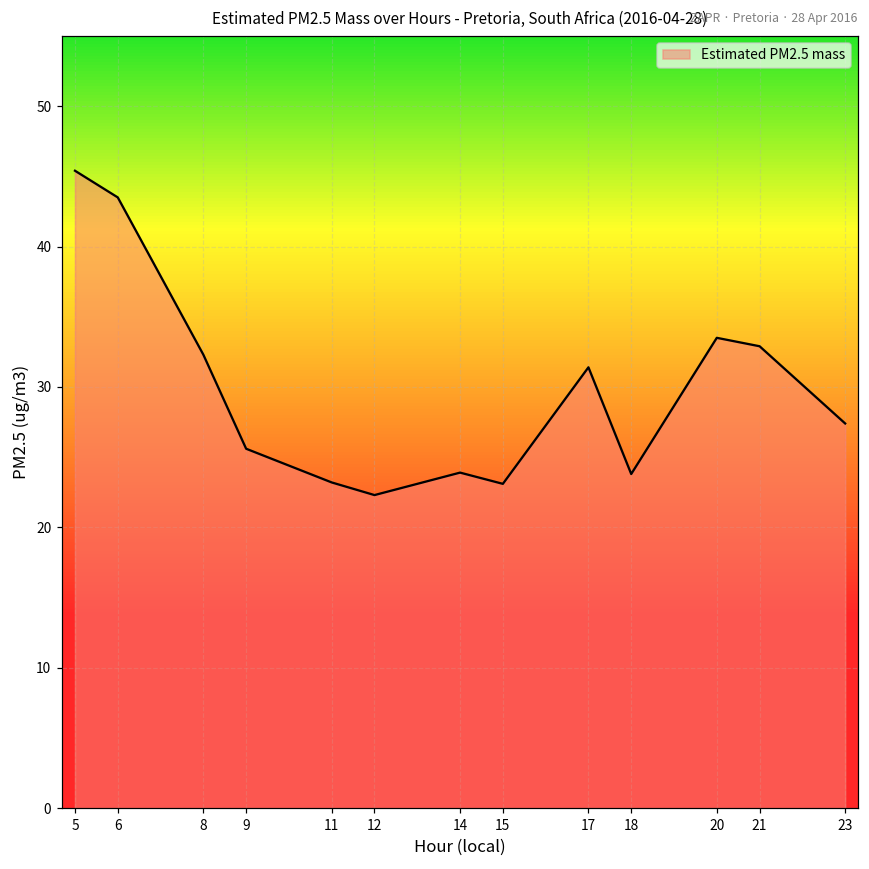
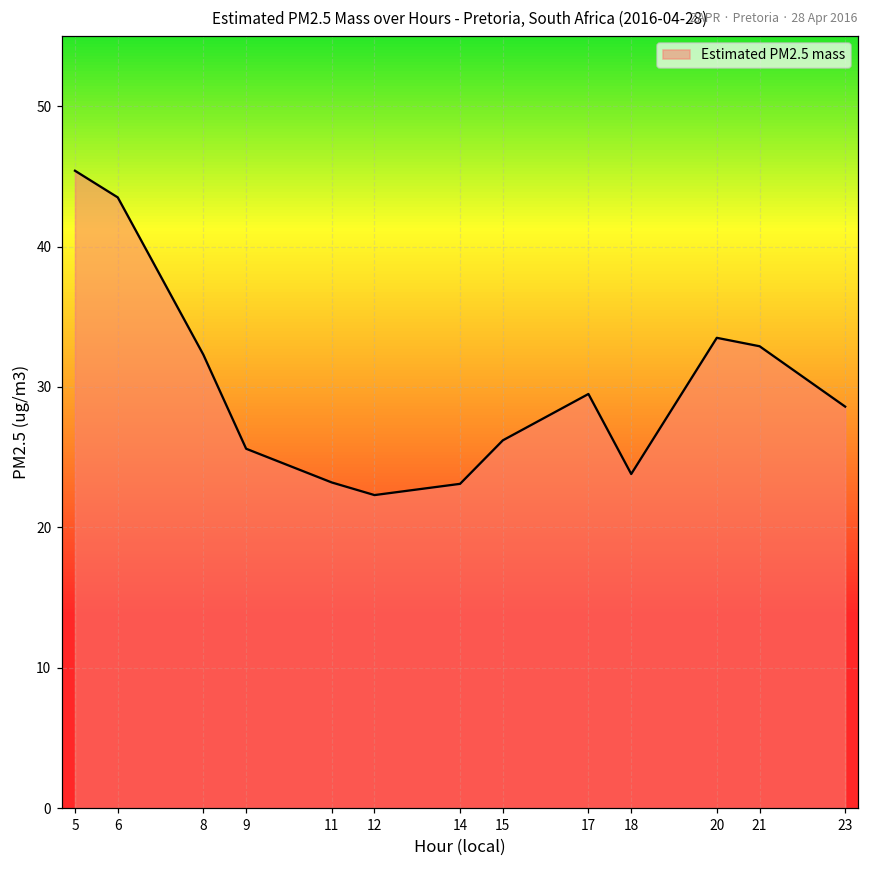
14: 23.9 -> 23.1
15: 23.1 -> 26.2
17: 31.4 -> 29.5
23: 27.4 -> 28.6
